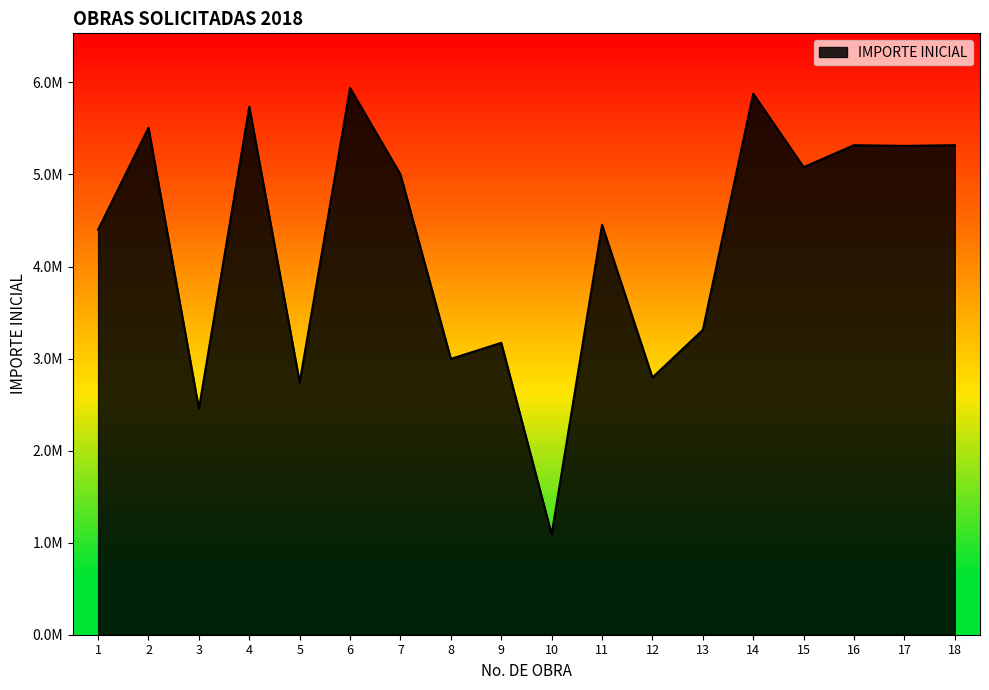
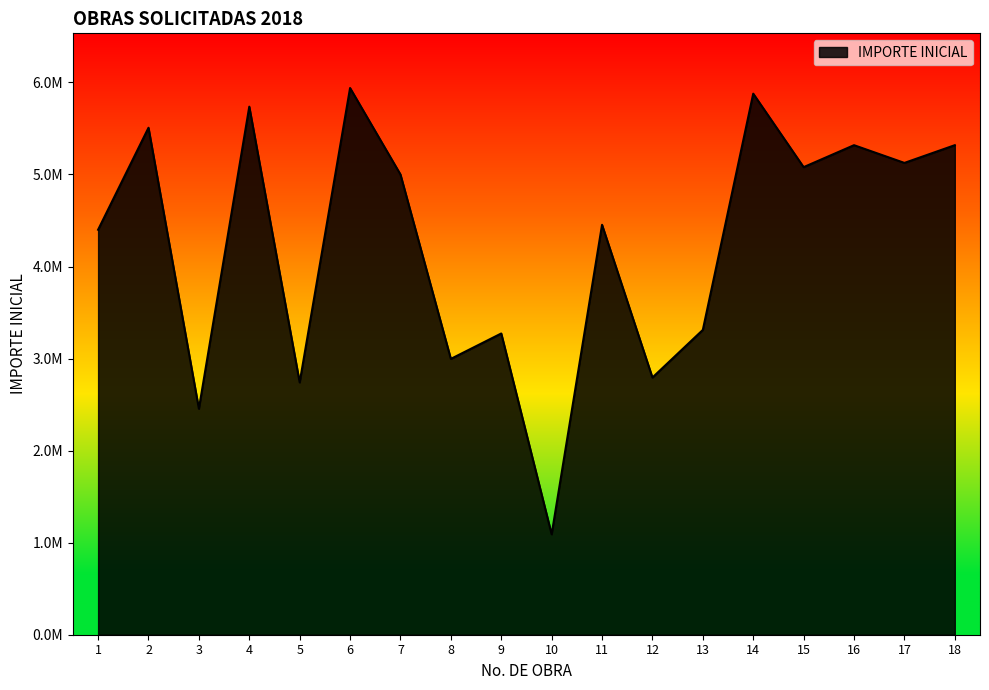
9: 3200000 -> 3300000
17: 5300000 -> 5100000
